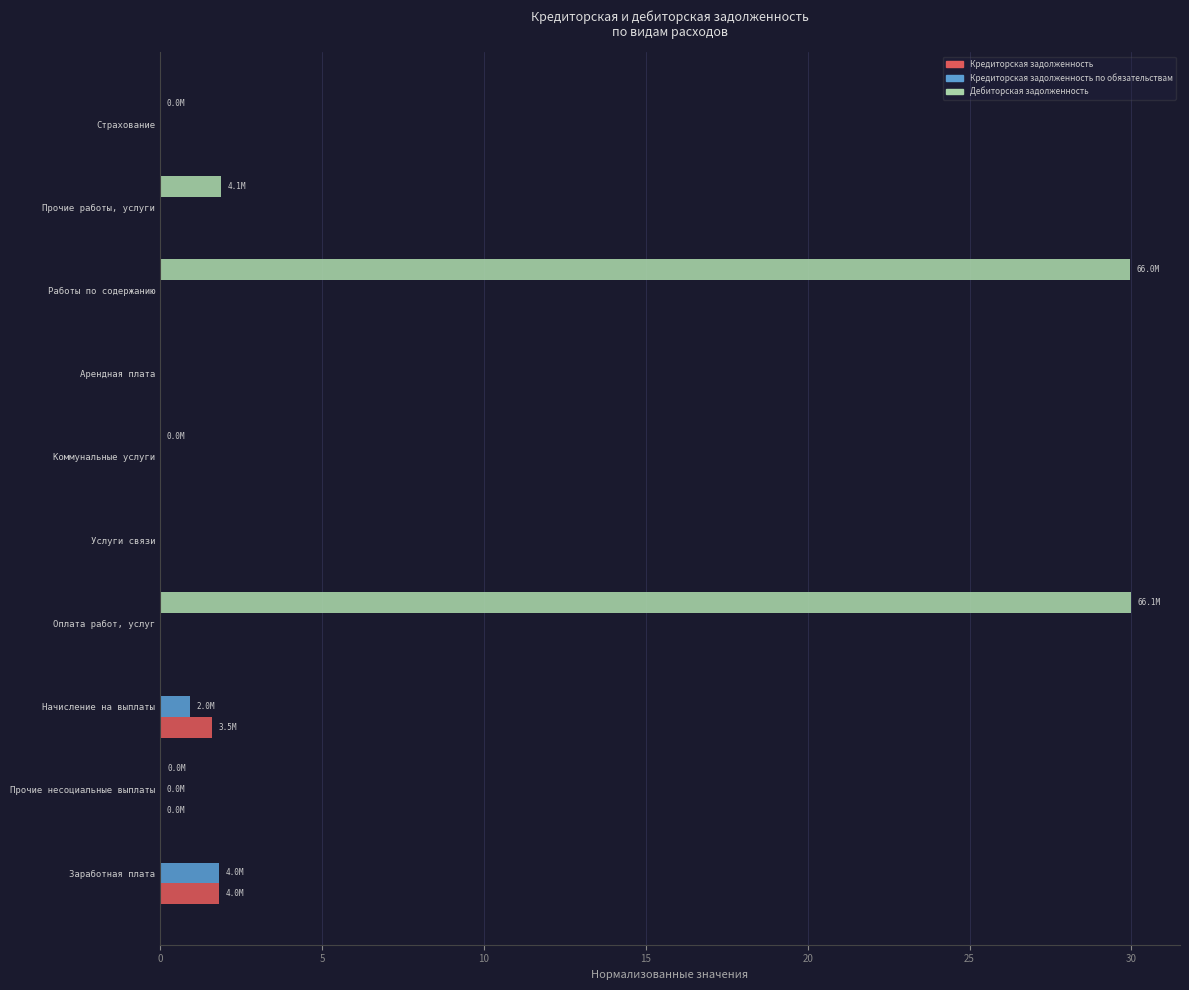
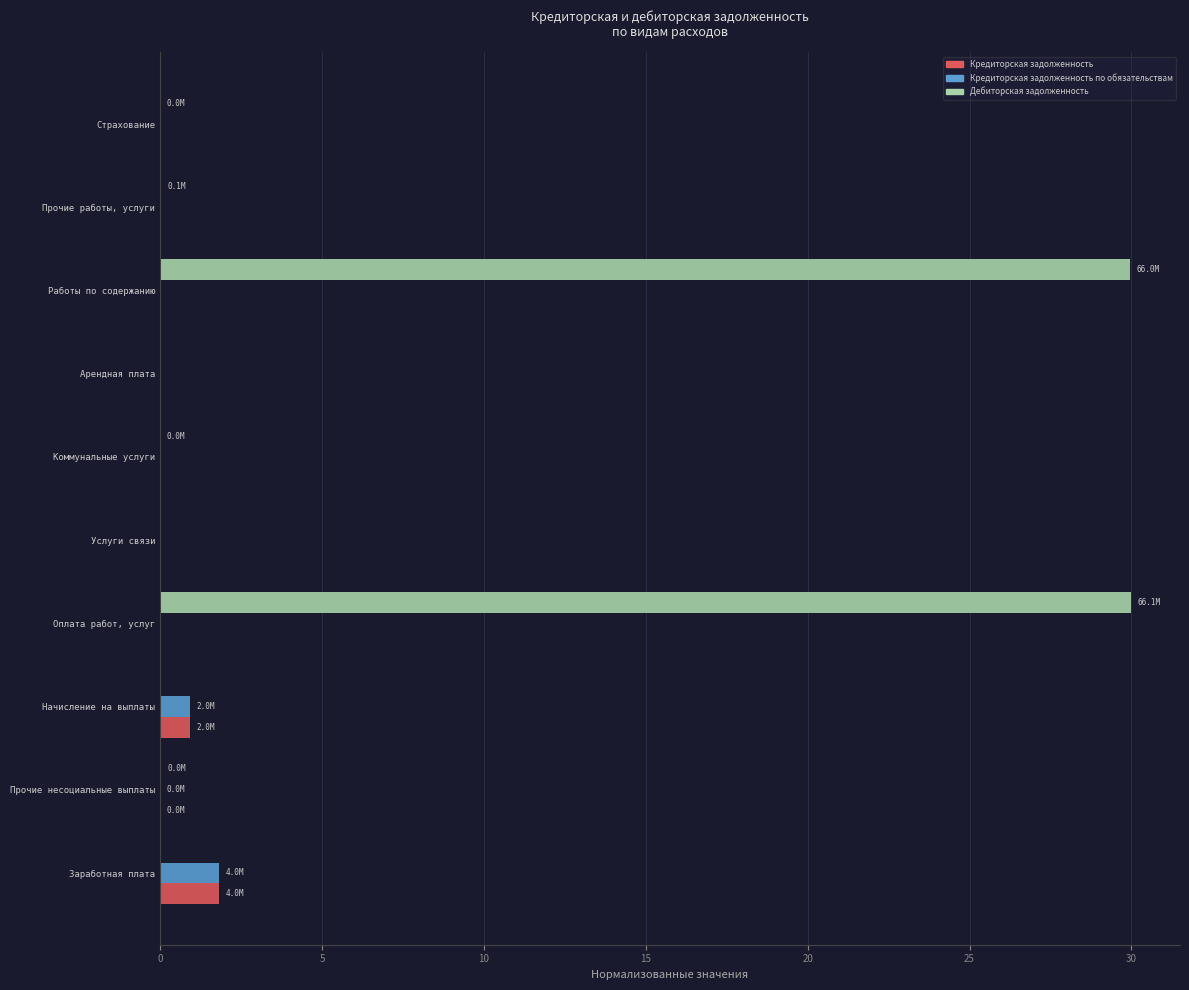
Дебиторская задолженность, Прочие работы, услуги: 4.1M -> 0.1M
Кредиторская задолженность, Начисление на выплаты: 3.5M -> 2.0M
